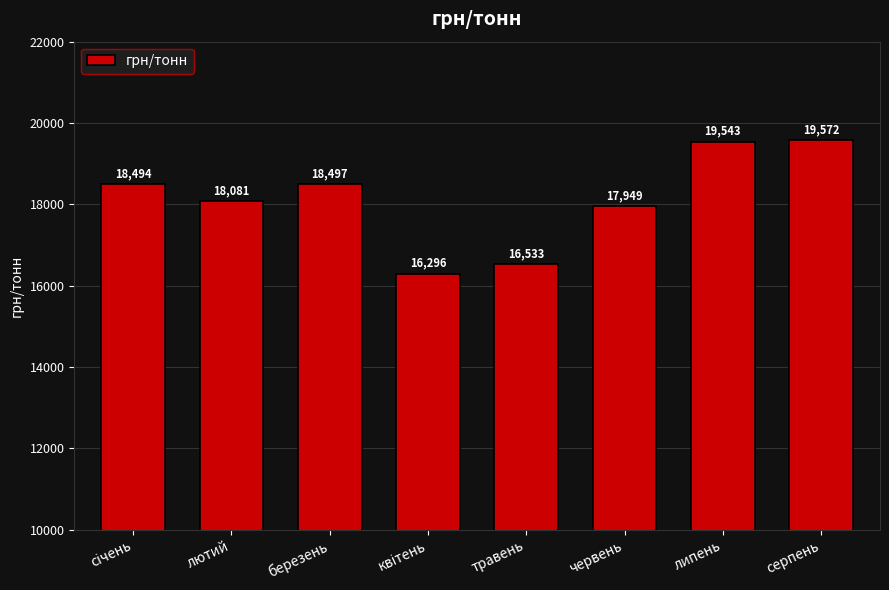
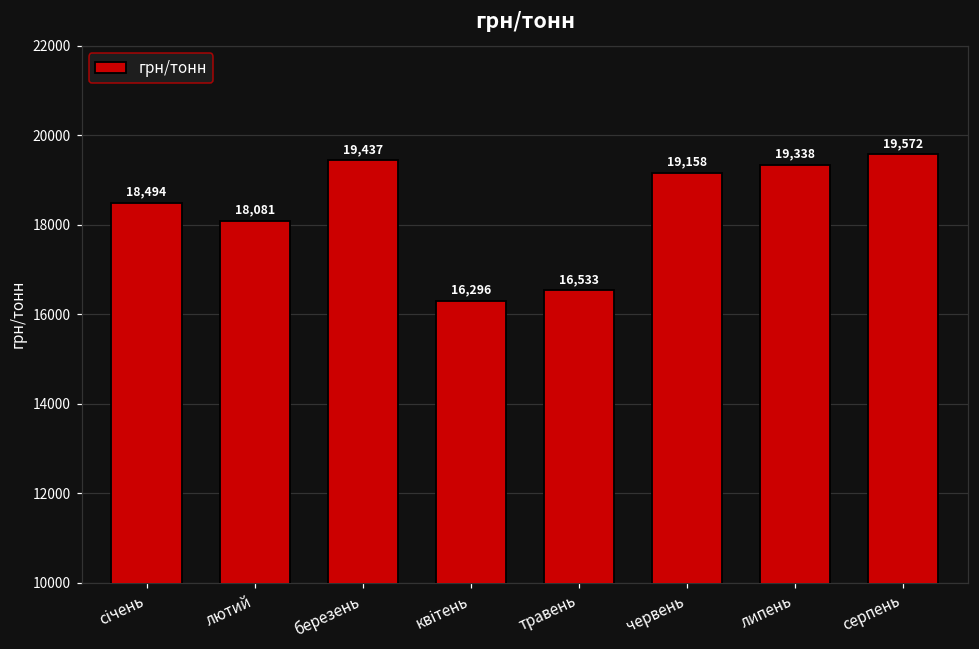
березень: 18,497 -> 19,437
червень: 17,949 -> 19,158
липень: 19,543 -> 19,338
